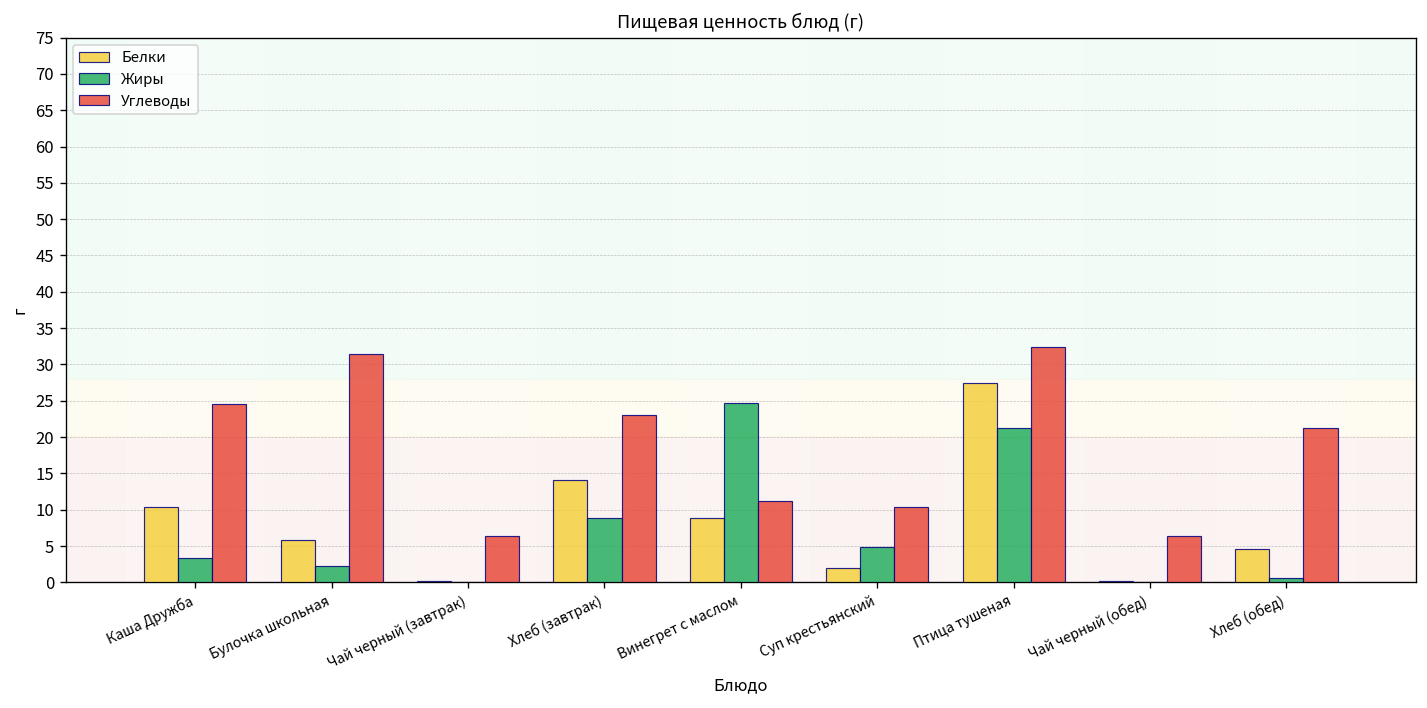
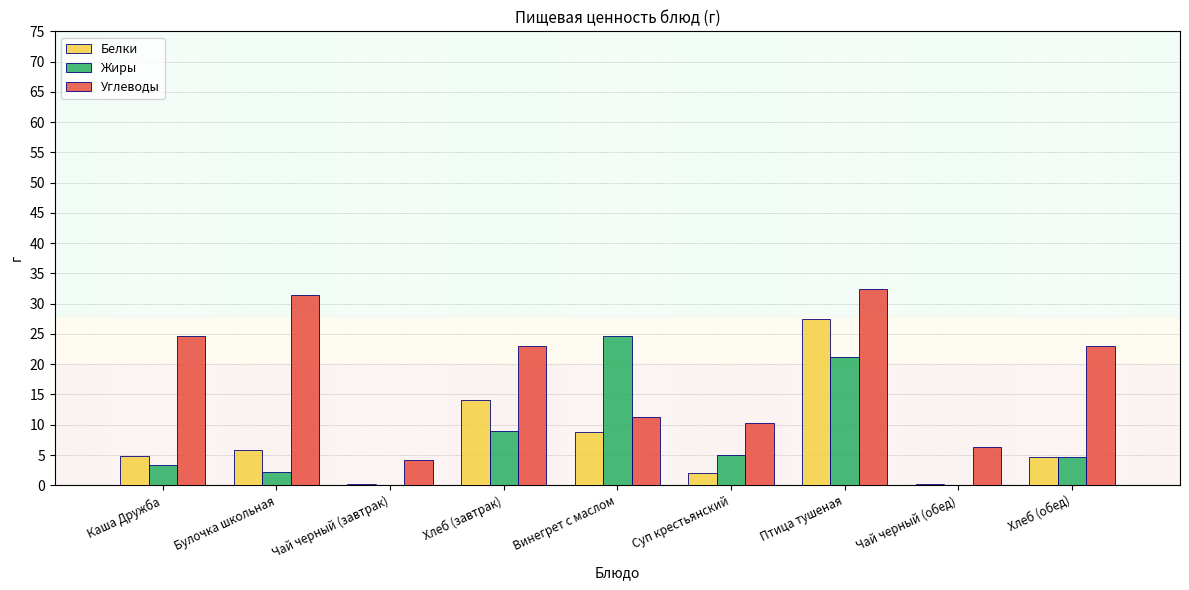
Белки, Каша Дружба: 10 -> 5
Углеводы, Чай черный (завтрак): 6 -> 4
Жиры, Хлеб (обед): 1 -> 5
Углеводы, Хлеб (обед): 21 -> 23
